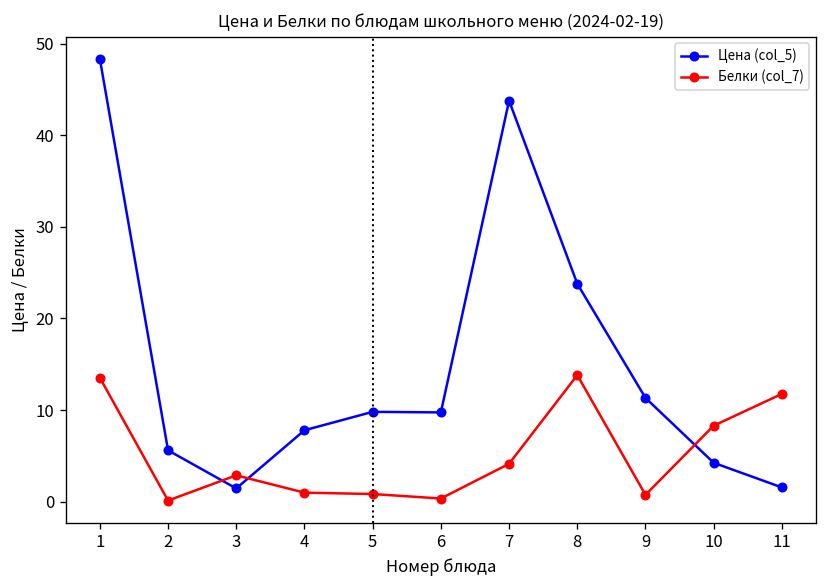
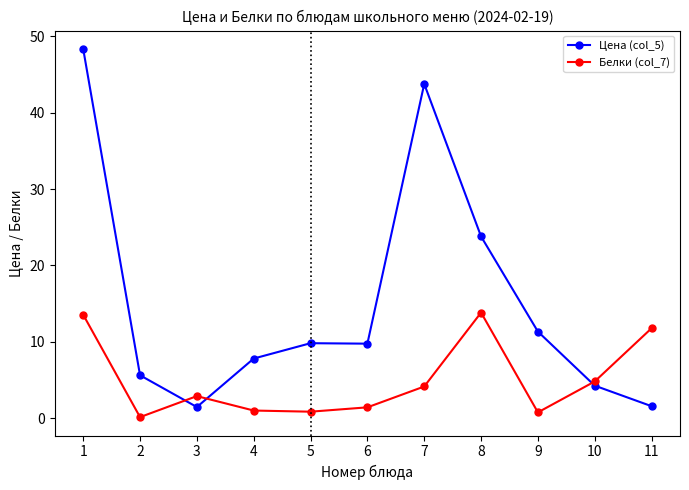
Белки (col_7), 6: 0 -> 1
Белки (col_7), 10: 8 -> 5
